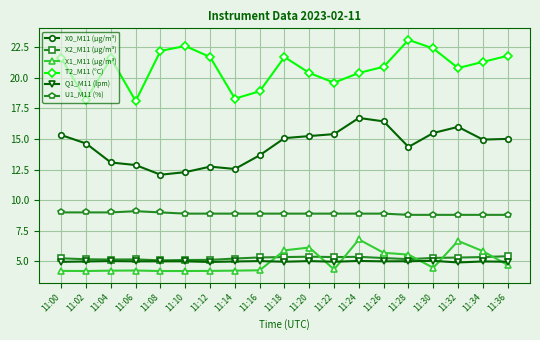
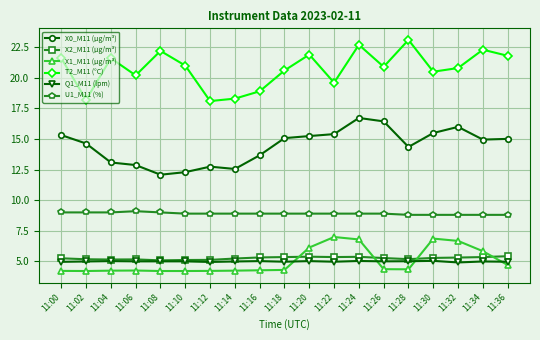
T2_M11 (°C), 11:06: 18.1 -> 20.2
T2_M11 (°C), 11:10: 22.6 -> 21.0
T2_M11 (°C), 11:12: 21.7 -> 18.1
X1_M11 (μg/m³), 11:18: 5.9 -> 4.3
T2_M11 (°C), 11:18: 21.7 -> 20.6
T2_M11 (°C), 11:20: 20.4 -> 21.9
X1_M11 (μg/m³), 11:22: 4.3 -> 7.0
T2_M11 (°C), 11:24: 20.4 -> 22.7
X1_M11 (μg/m³), 11:26: 5.7 -> 4.4
X1_M11 (μg/m³), 11:28: 5.6 -> 4.4
X1_M11 (μg/m³), 11:30: 4.5 -> 6.9
T2_M11 (°C), 11:30: 22.4 -> 20.5
T2_M11 (°C), 11:34: 21.3 -> 22.3
